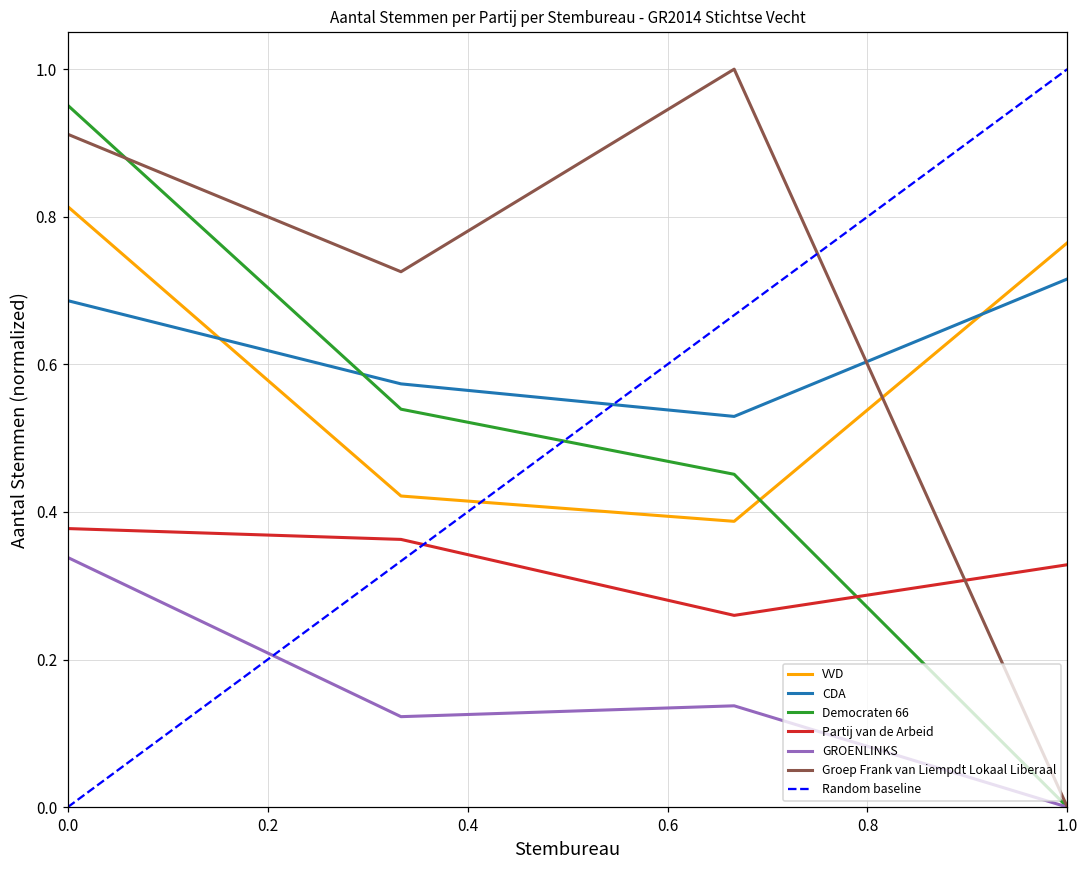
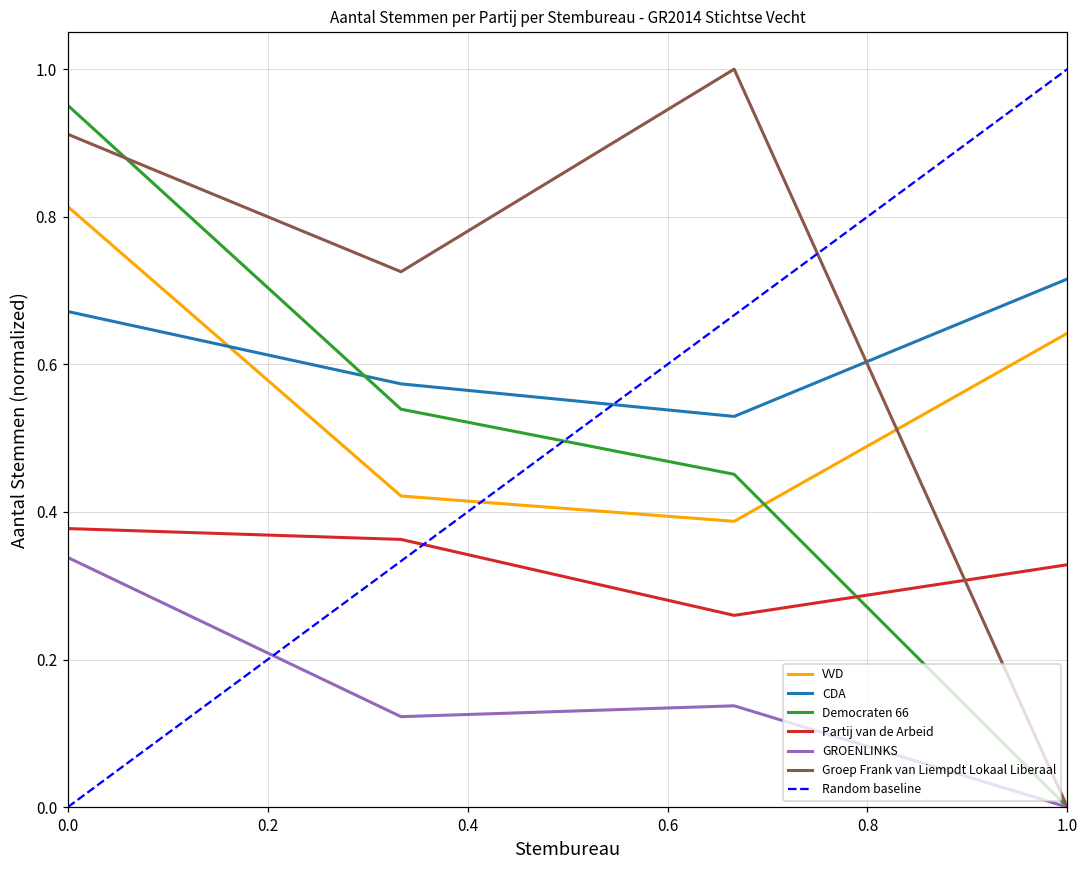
CDA, 0.0: 0.69 -> 0.67
VVD, 1.0: 0.76 -> 0.64
